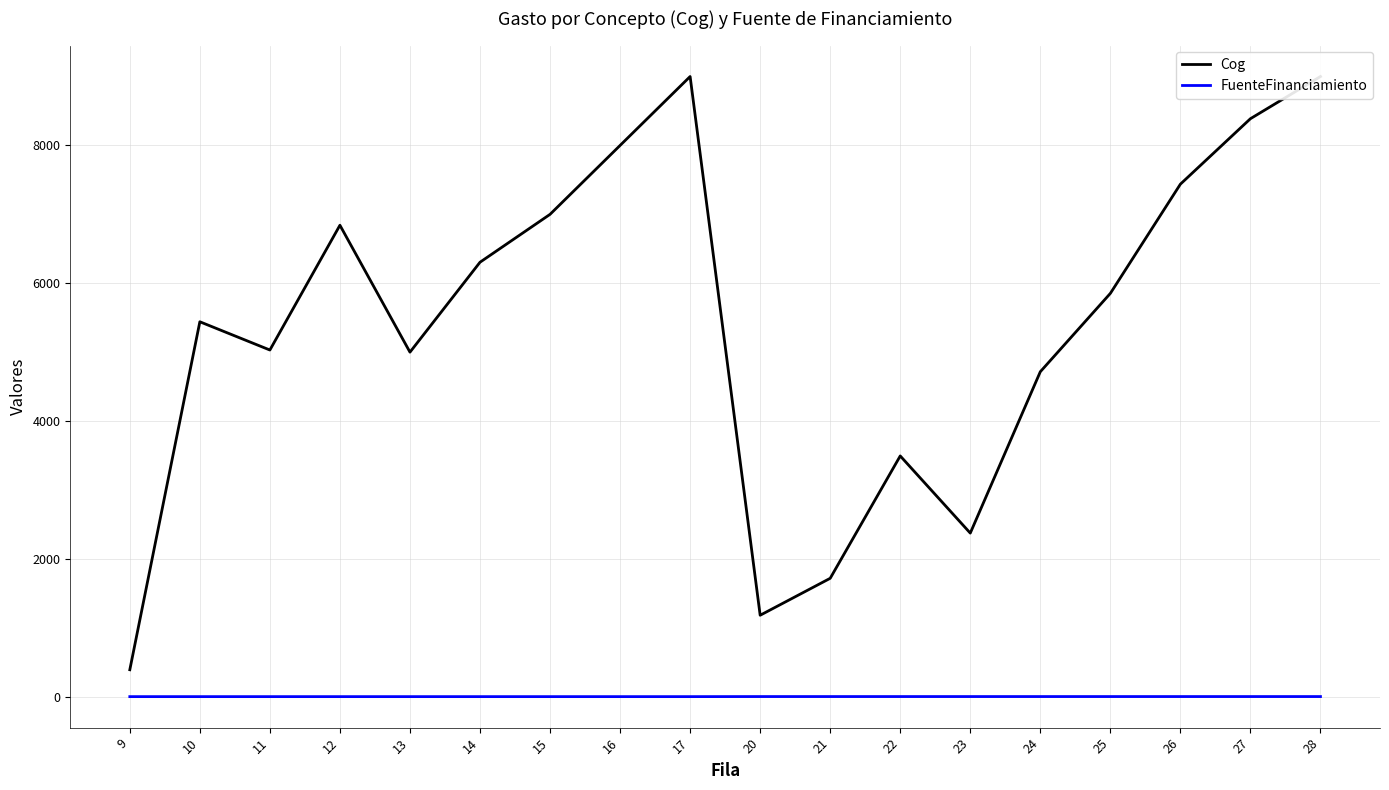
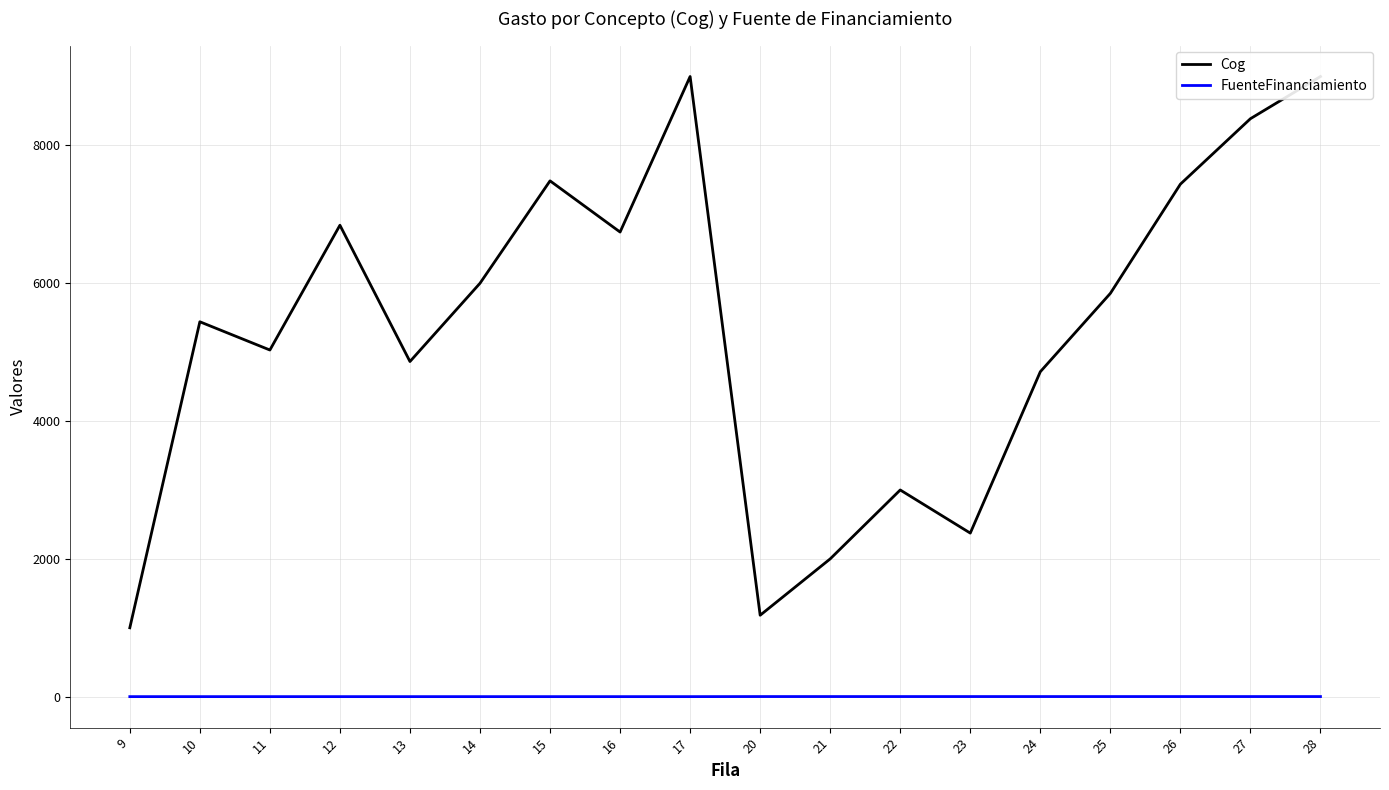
Cog, 9: 400 -> 1000
Cog, 13: 5000 -> 4900
Cog, 14: 6300 -> 6000
Cog, 15: 7000 -> 7500
Cog, 16: 8000 -> 6700
Cog, 21: 1700 -> 2000
Cog, 22: 3500 -> 3000
